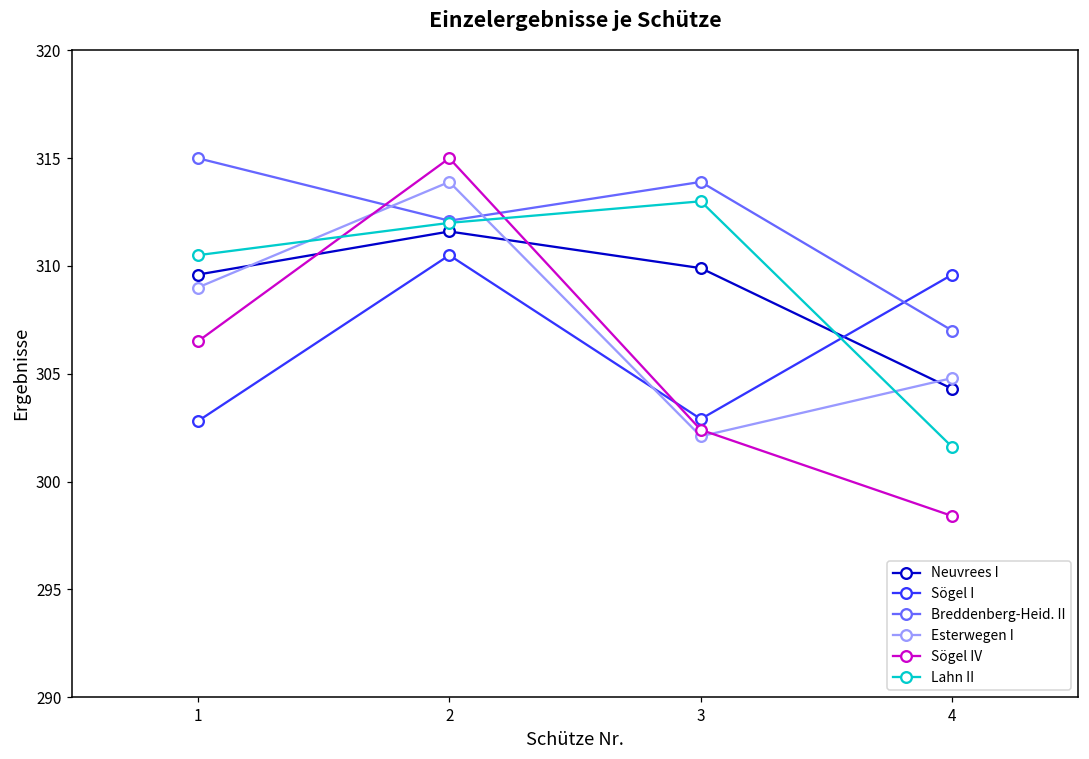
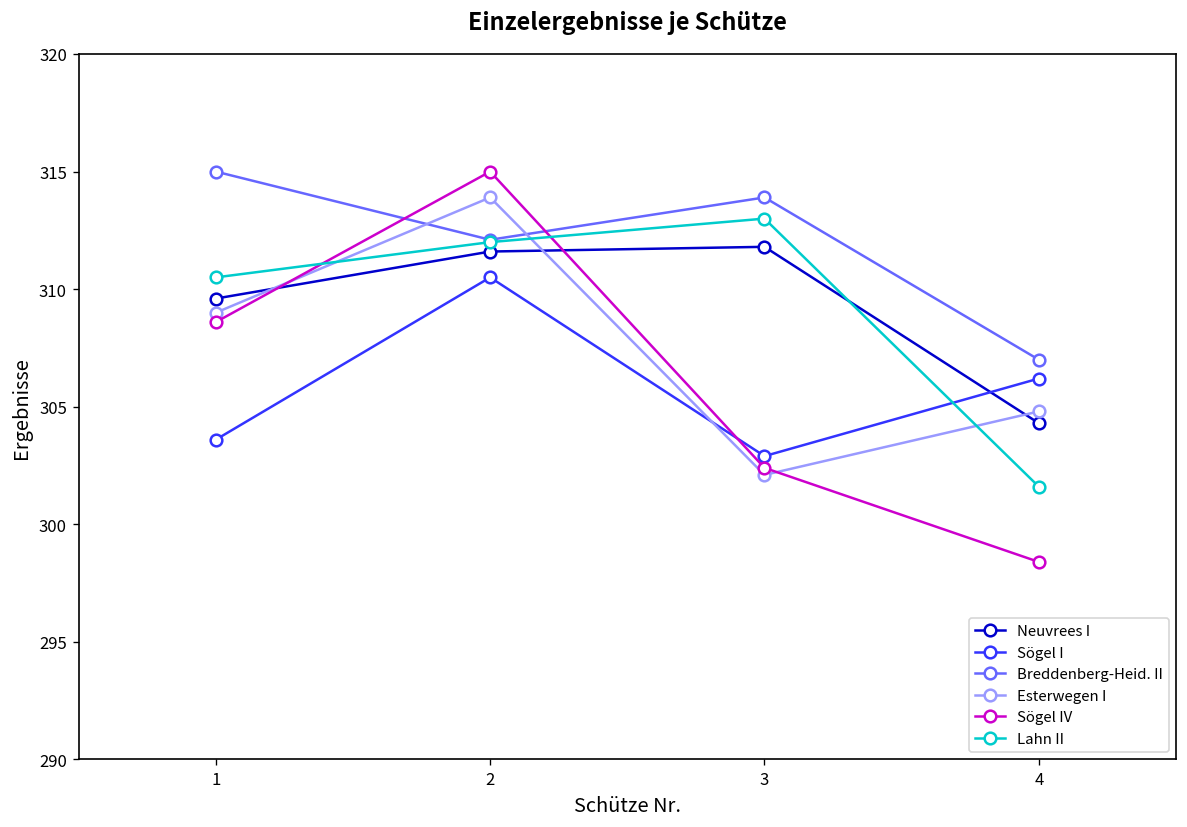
Sögel I, 1: 302.8 -> 303.6
Sögel IV, 1: 306.5 -> 308.6
Neuvrees I, 3: 309.9 -> 311.8
Sögel I, 4: 309.6 -> 306.2
